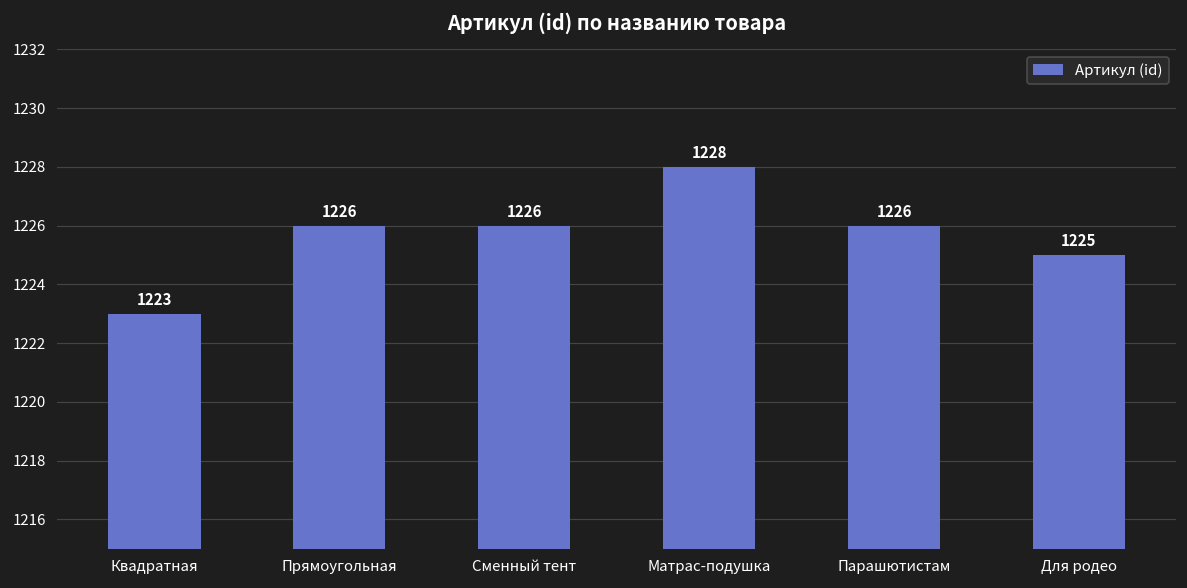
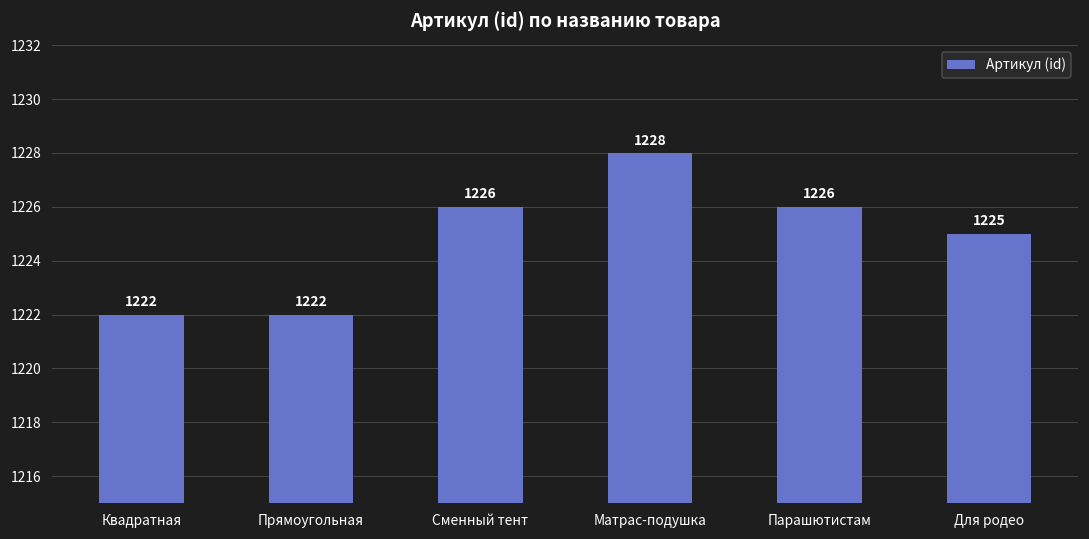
Квадратная: 1223 -> 1222
Прямоугольная: 1226 -> 1222
